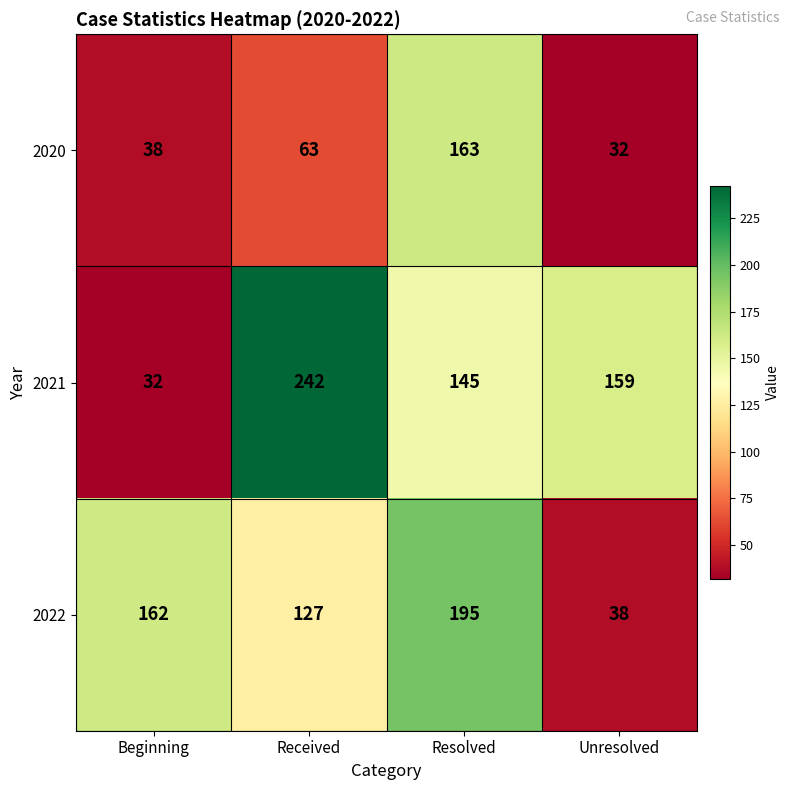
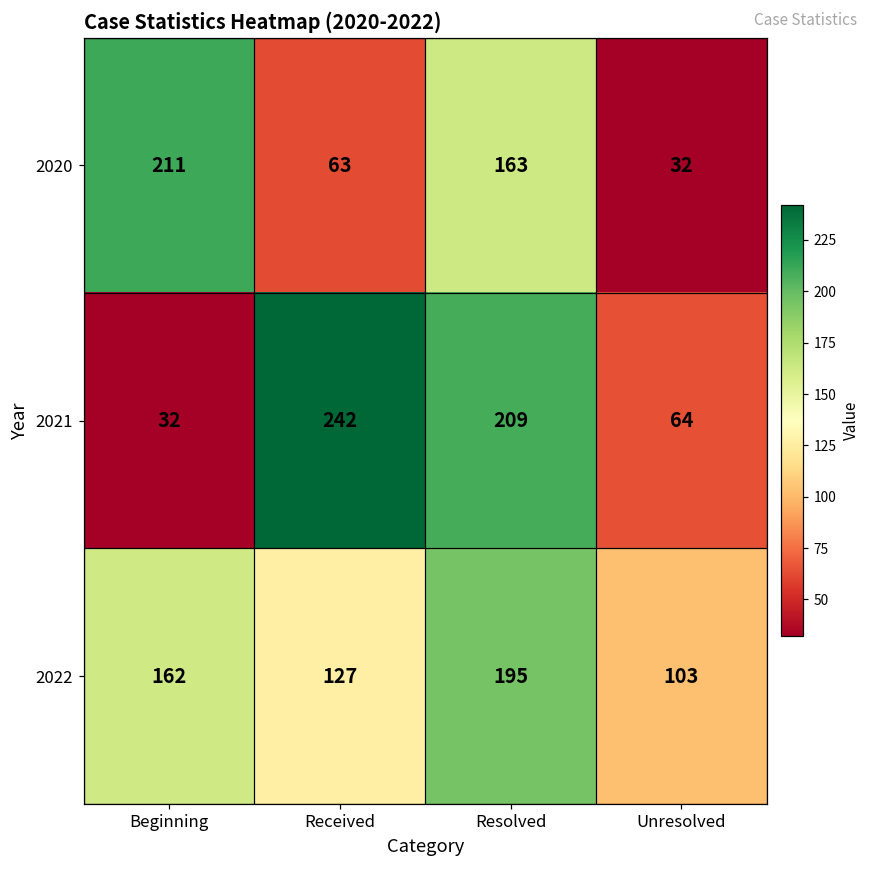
2020, Beginning: 38 -> 211
2021, Resolved: 145 -> 209
2021, Unresolved: 159 -> 64
2022, Unresolved: 38 -> 103
